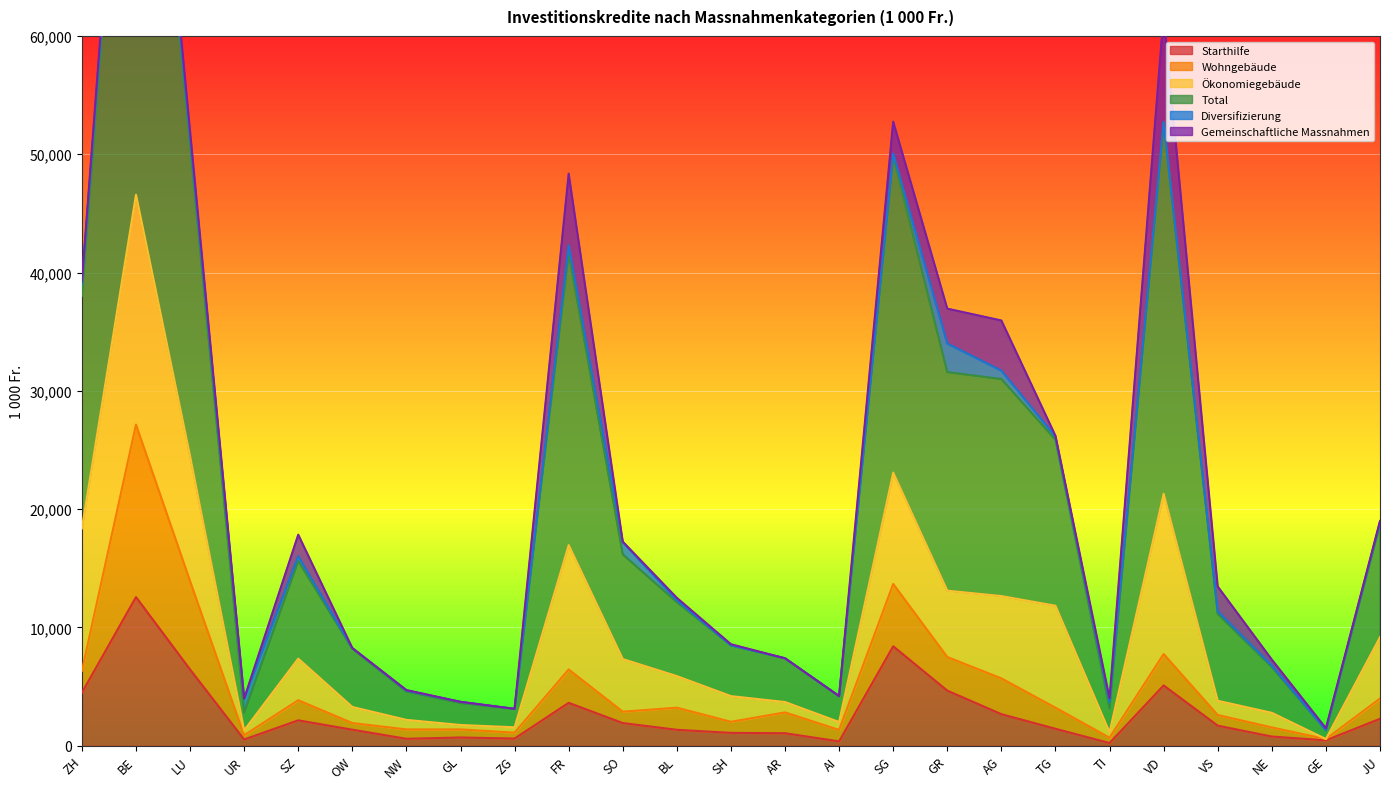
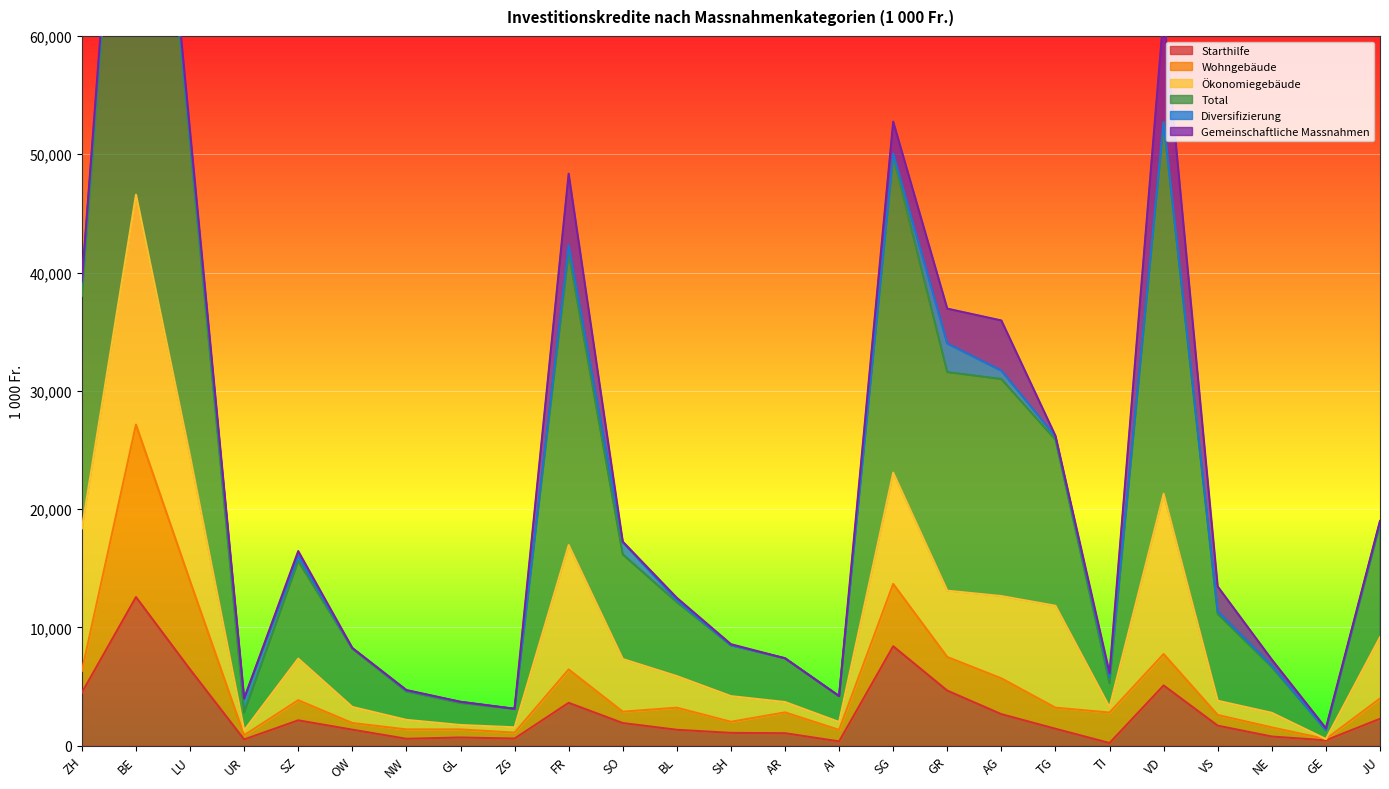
Gemeinschaftliche Massnahmen, SZ: 1,800 -> 400
Wohngebäude, TI: 500 -> 2,600
